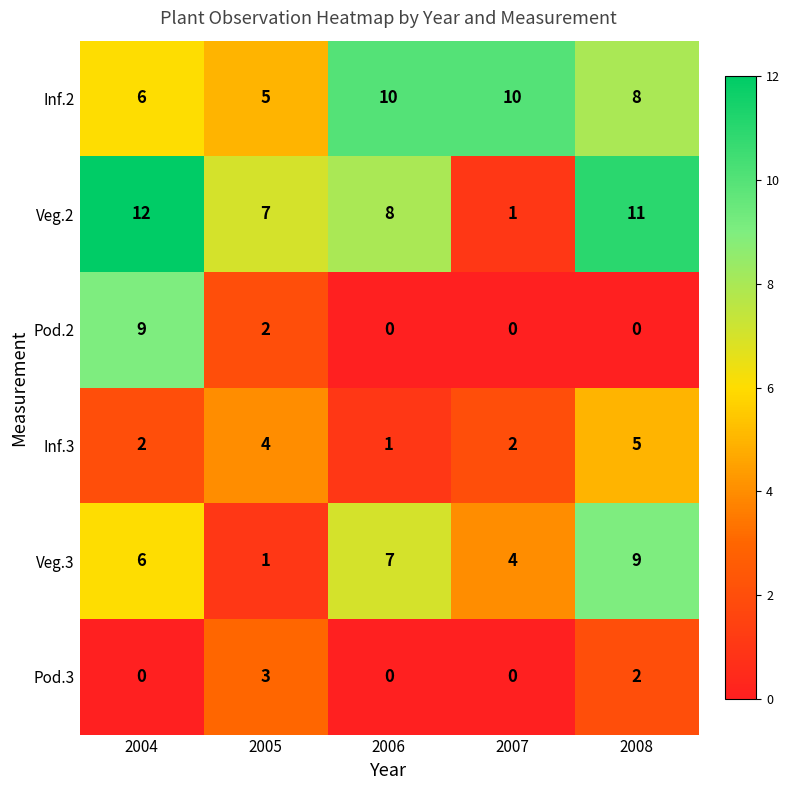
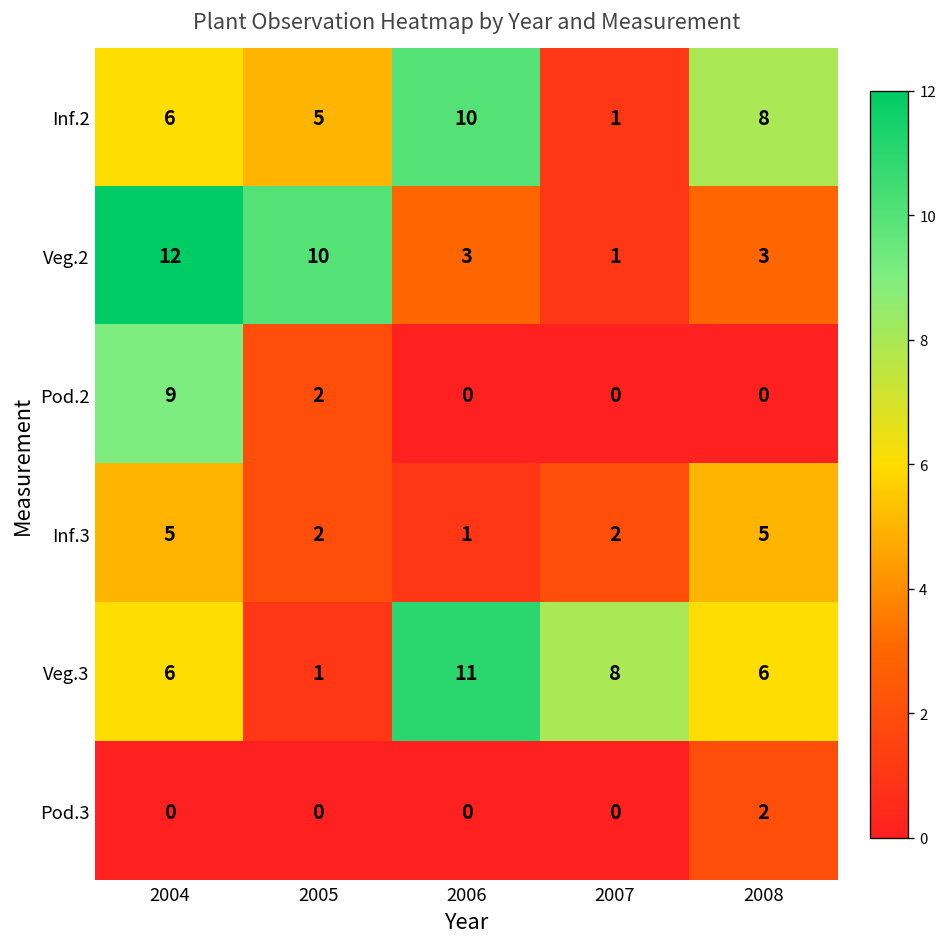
Inf.2, 2007: 10 -> 1
Veg.2, 2005: 7 -> 10
Veg.2, 2006: 8 -> 3
Veg.2, 2008: 11 -> 3
Inf.3, 2004: 2 -> 5
Inf.3, 2005: 4 -> 2
Veg.3, 2006: 7 -> 11
Veg.3, 2007: 4 -> 8
Veg.3, 2008: 9 -> 6
Pod.3, 2005: 3 -> 0
